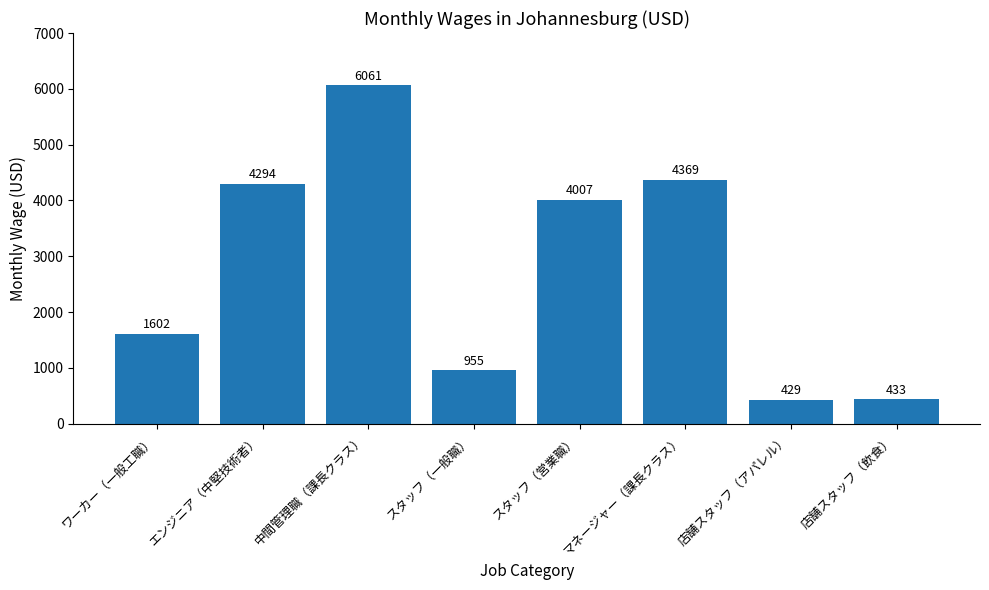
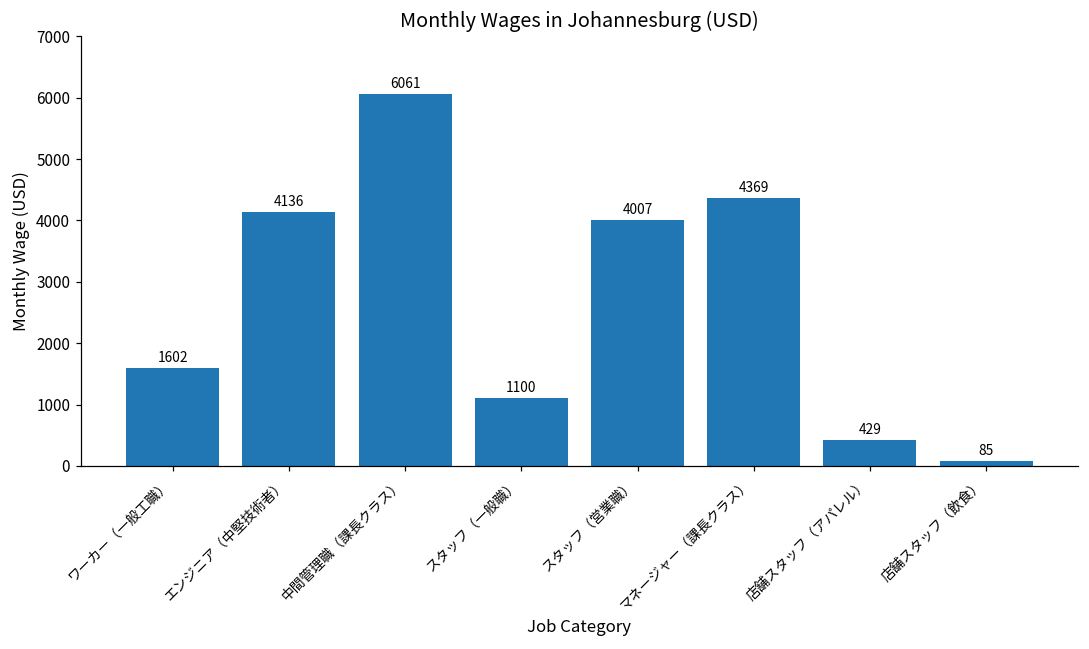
エンジニア（中堅技術者）: 4294 -> 4136
スタッフ（一般職）: 955 -> 1100
店舗スタッフ（飲食）: 433 -> 85
